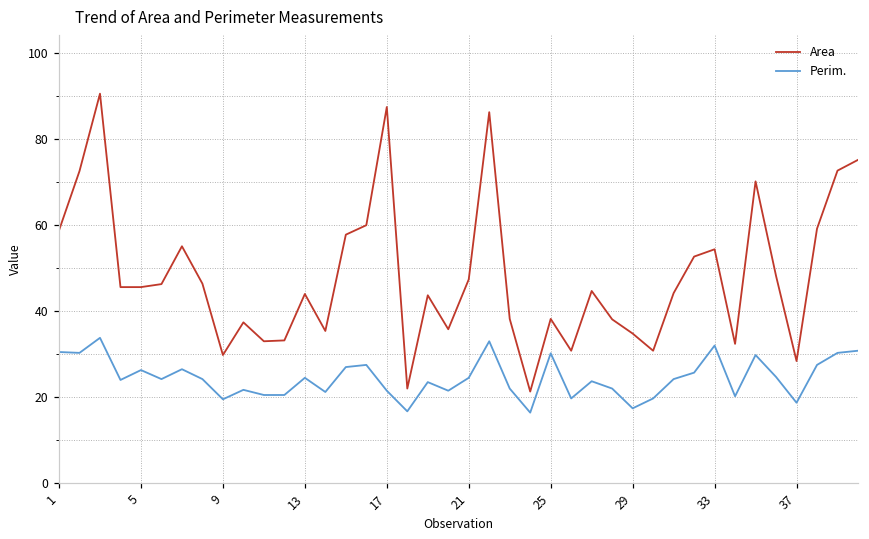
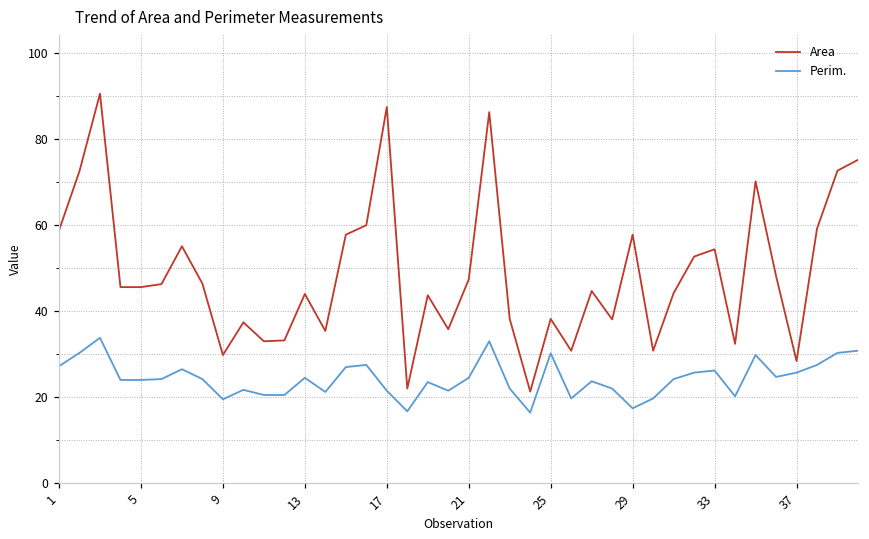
Perim., 1: 30 -> 27
Perim., 5: 26 -> 24
Area, 29: 35 -> 58
Perim., 33: 32 -> 26
Perim., 37: 19 -> 26
